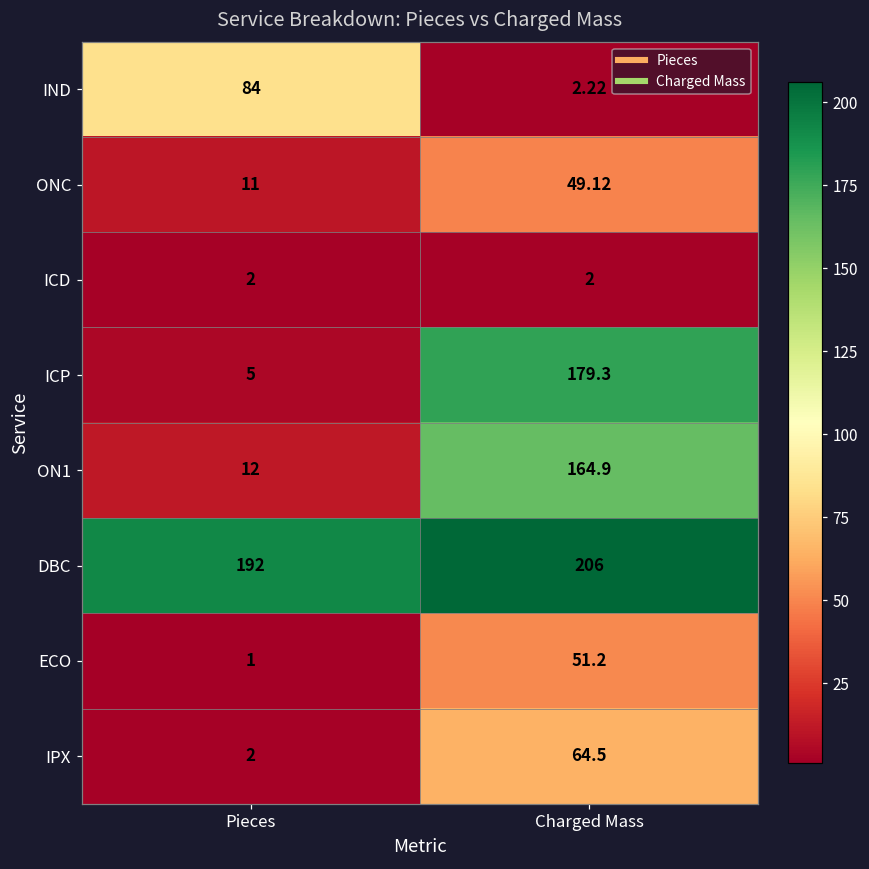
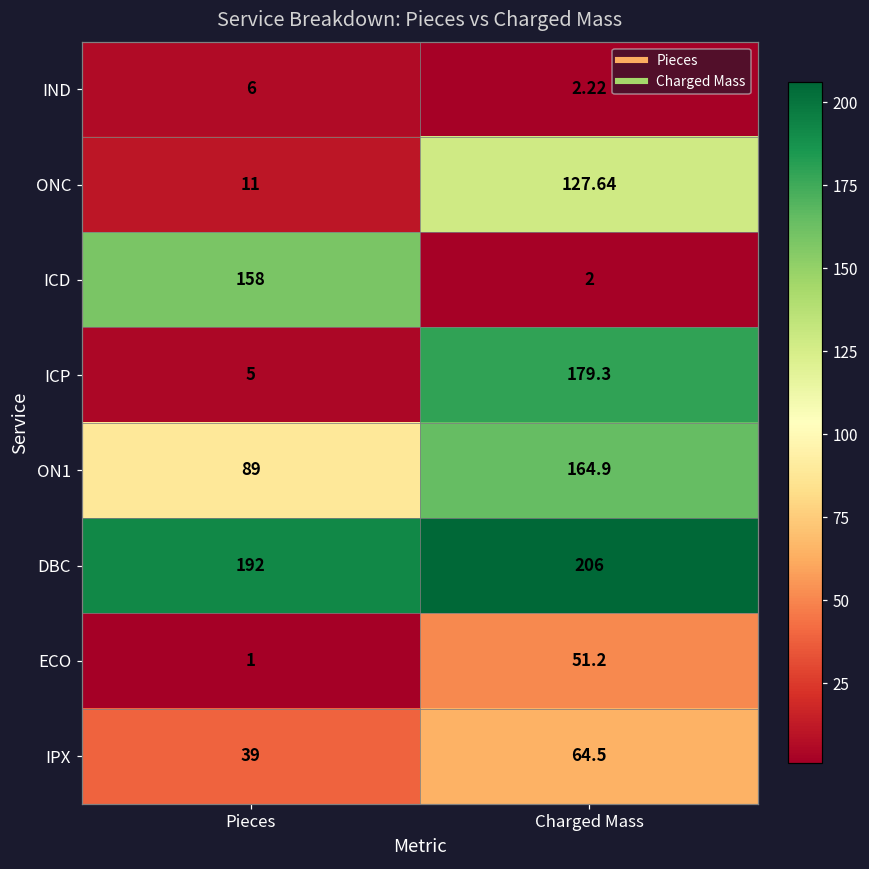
IND, Pieces: 84 -> 6
ONC, Charged Mass: 49.12 -> 127.64
ICD, Pieces: 2 -> 158
ON1, Pieces: 12 -> 89
IPX, Pieces: 2 -> 39
